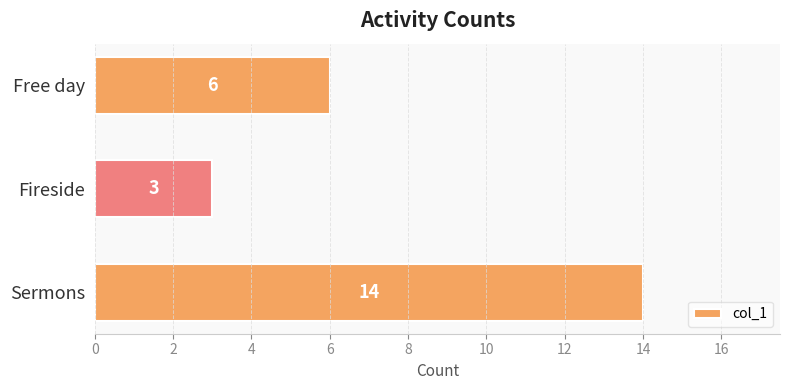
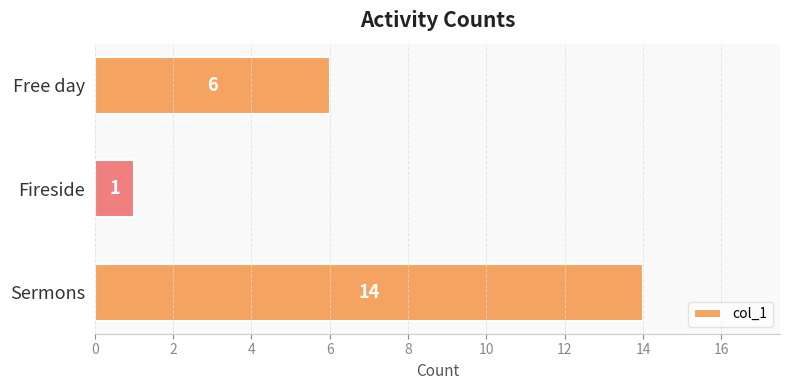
Fireside: 3 -> 1
